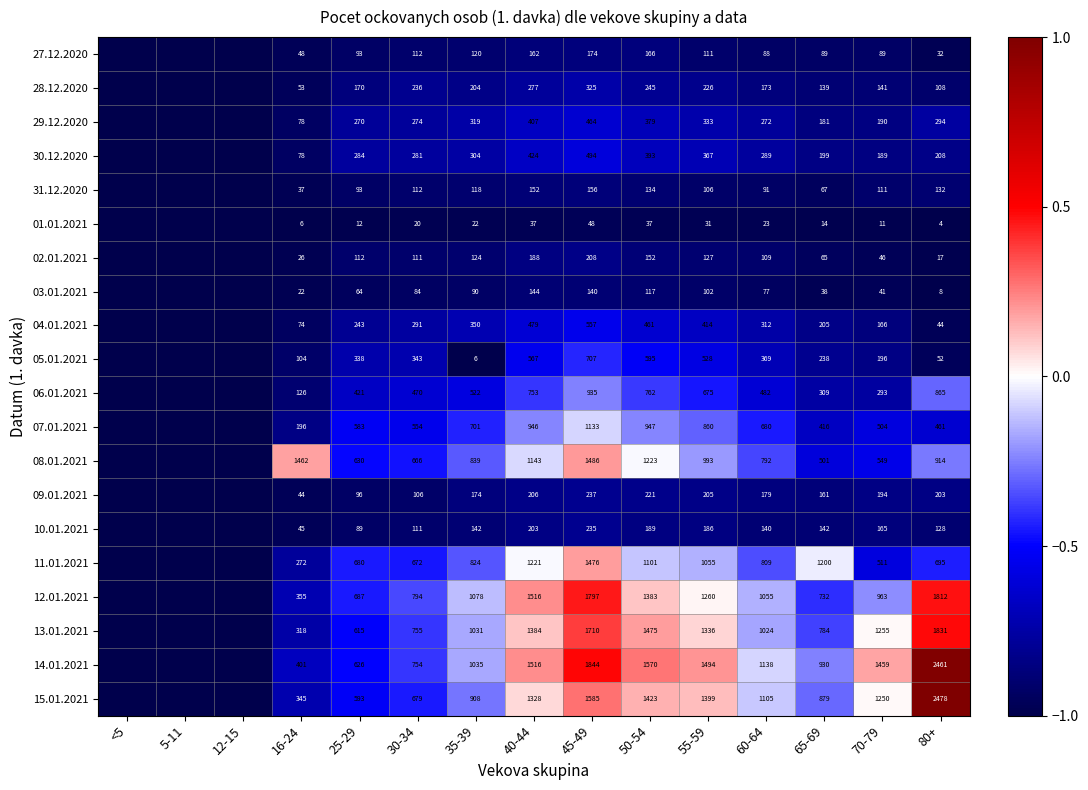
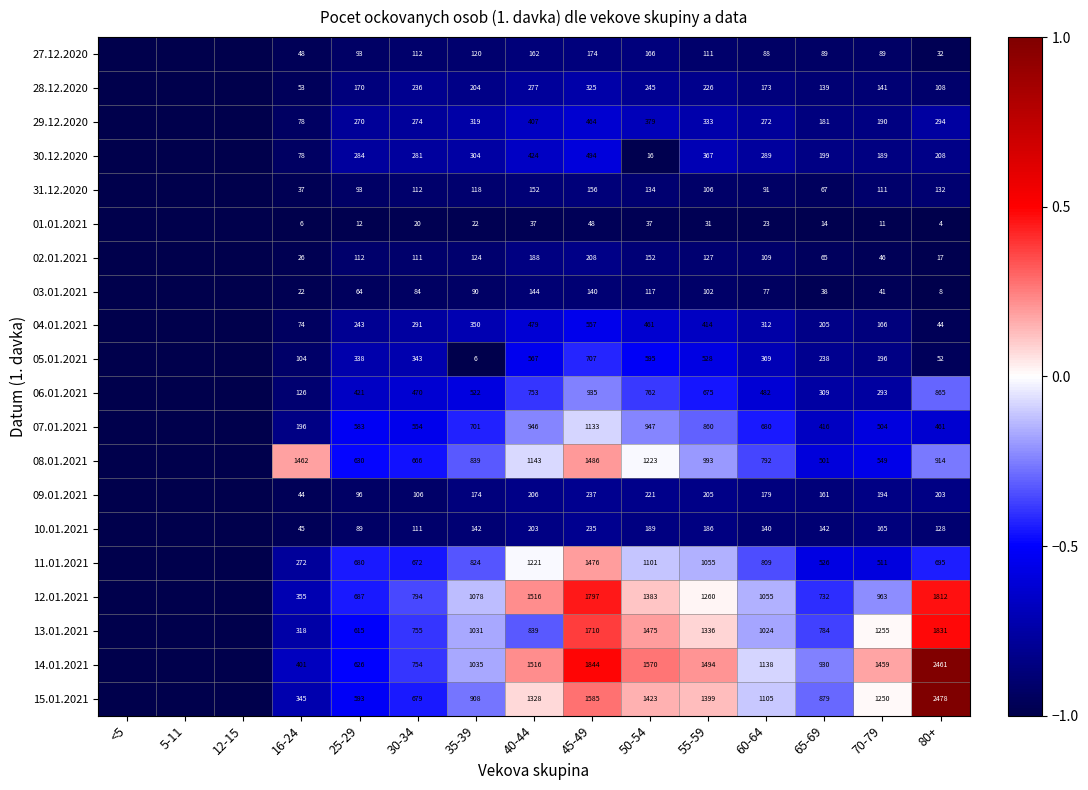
30.12.2020, 50-54: 393 -> 16
11.01.2021, 65-69: 1200 -> 526
13.01.2021, 40-44: 1384 -> 839
